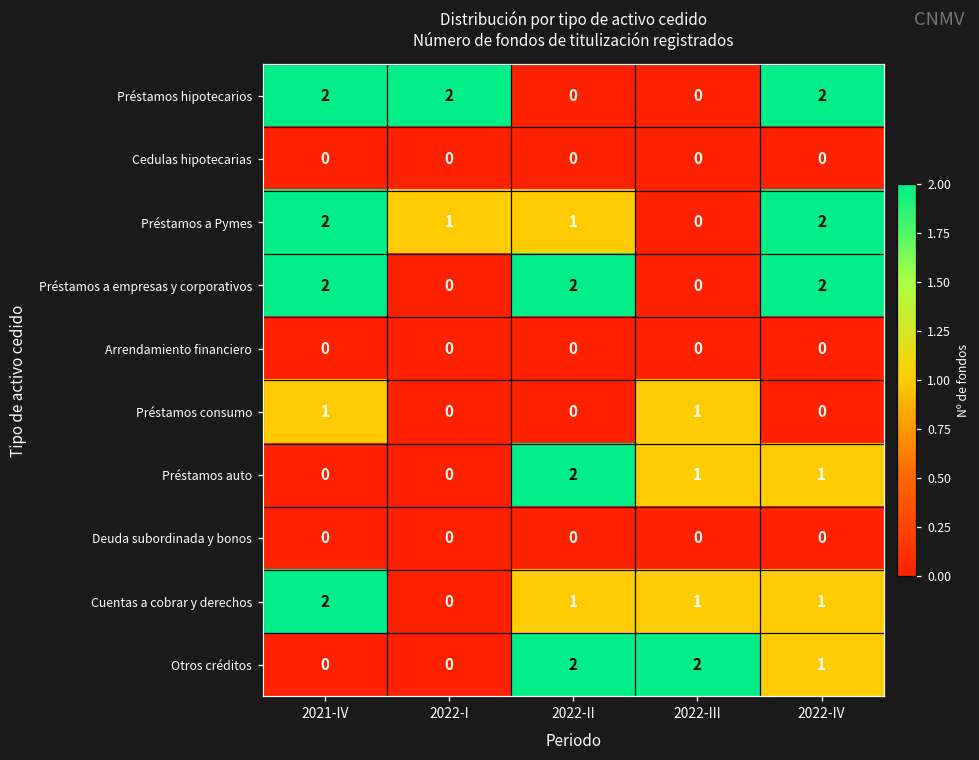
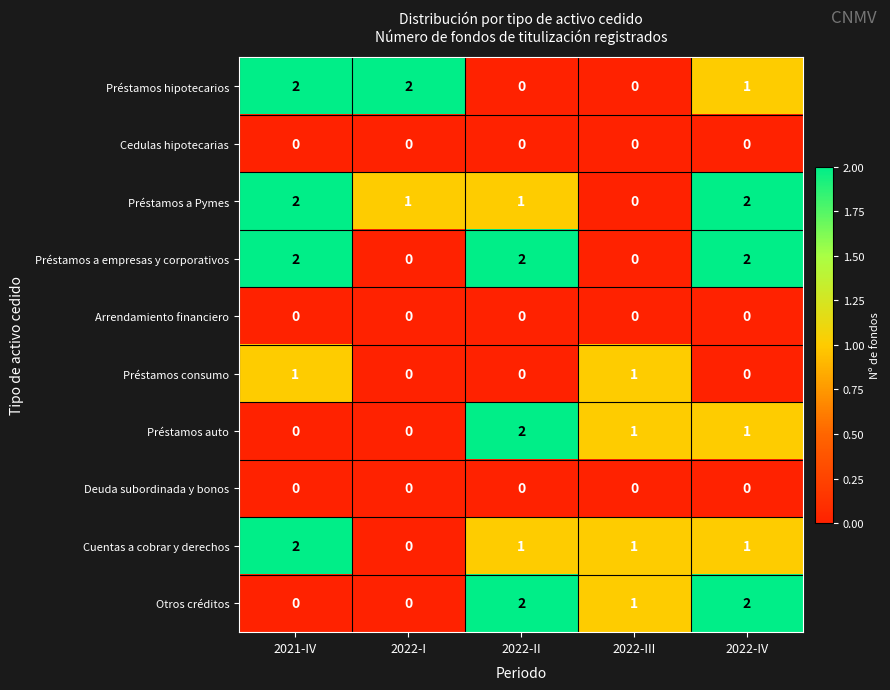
Préstamos hipotecarios, 2022-IV: 2 -> 1
Otros créditos, 2022-III: 2 -> 1
Otros créditos, 2022-IV: 1 -> 2
